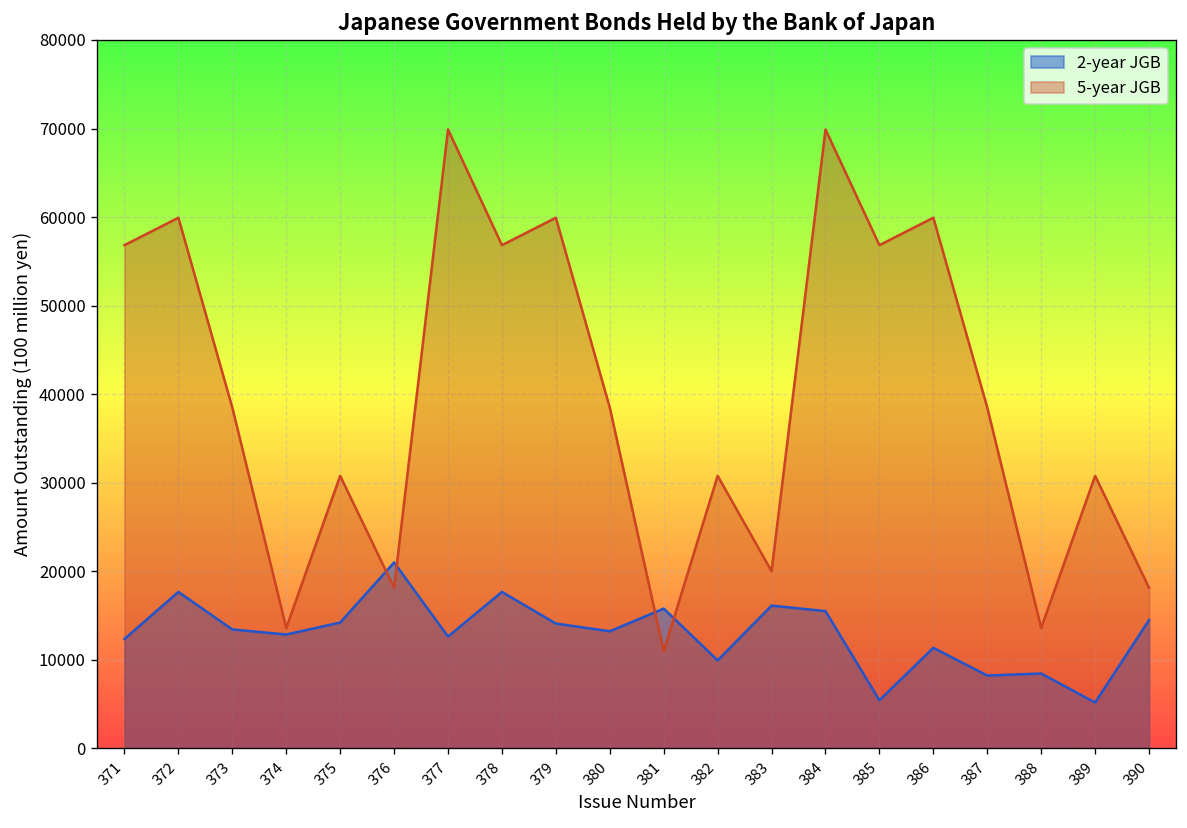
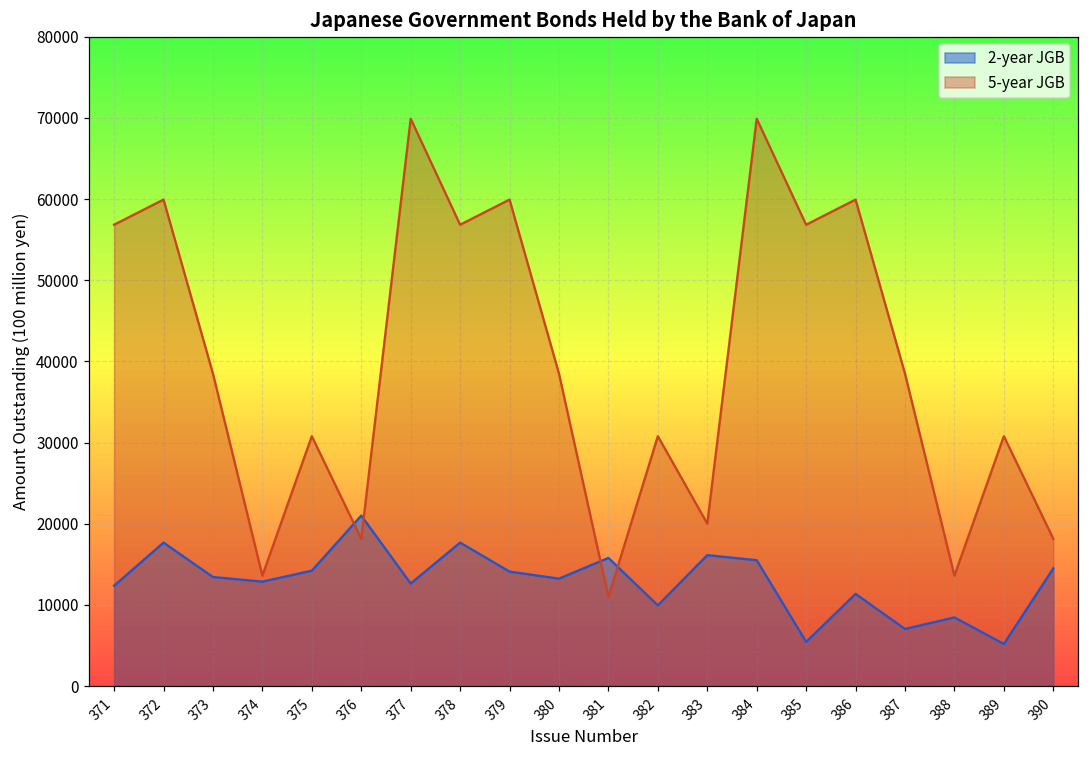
2-year JGB, 387: 8000 -> 7000
